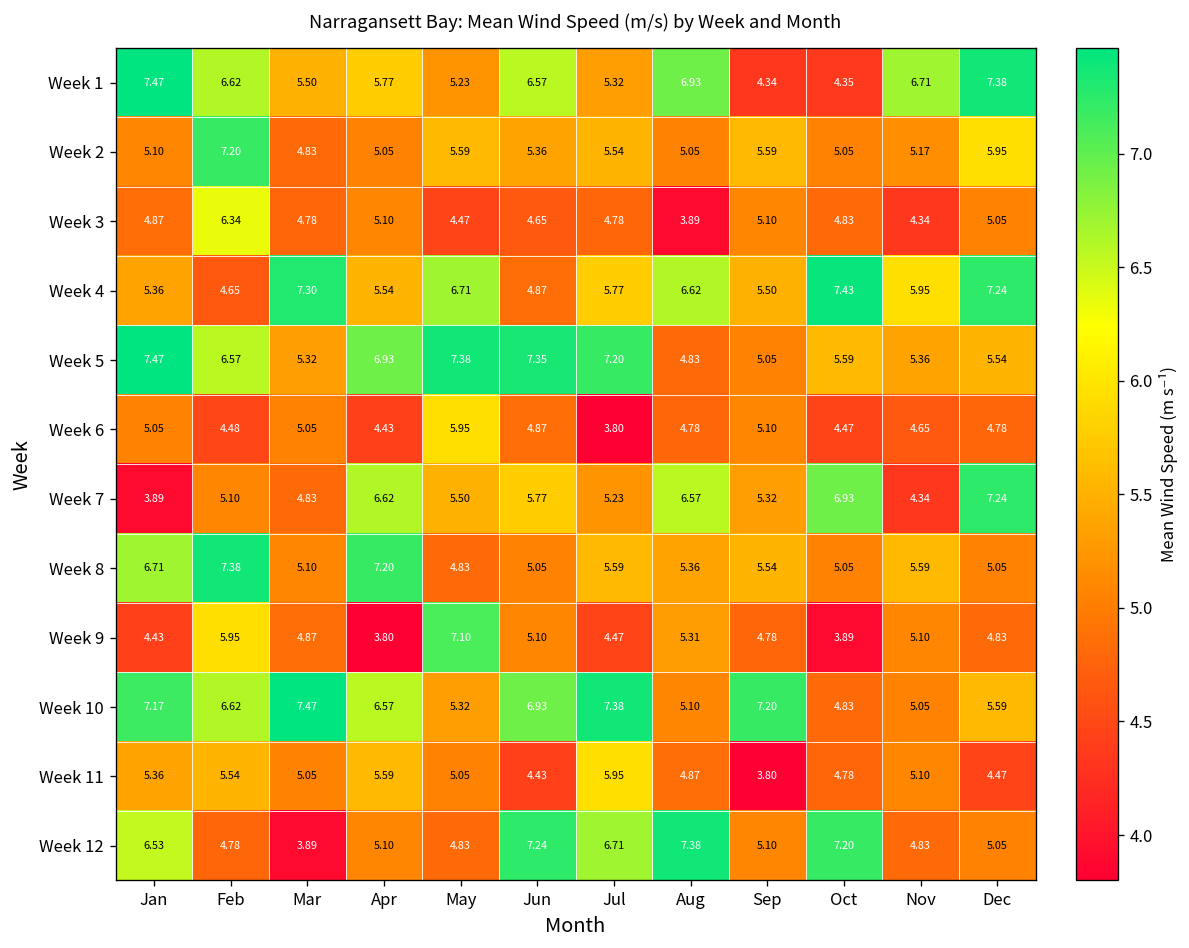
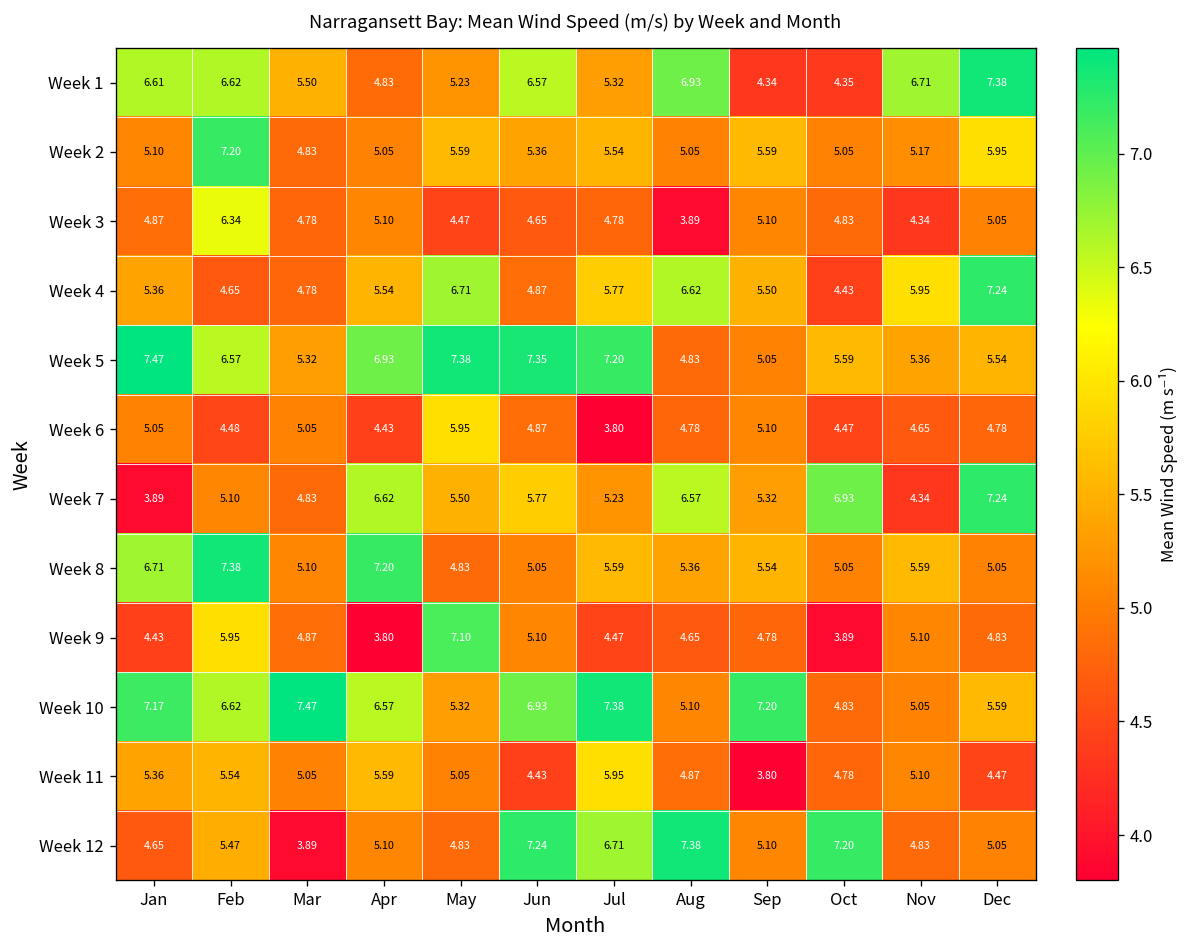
Week 1, Jan: 7.47 -> 6.61
Week 1, Apr: 5.77 -> 4.83
Week 4, Mar: 7.30 -> 4.78
Week 4, Oct: 7.43 -> 4.43
Week 9, Aug: 5.31 -> 4.65
Week 12, Jan: 6.53 -> 4.65
Week 12, Feb: 4.78 -> 5.47
